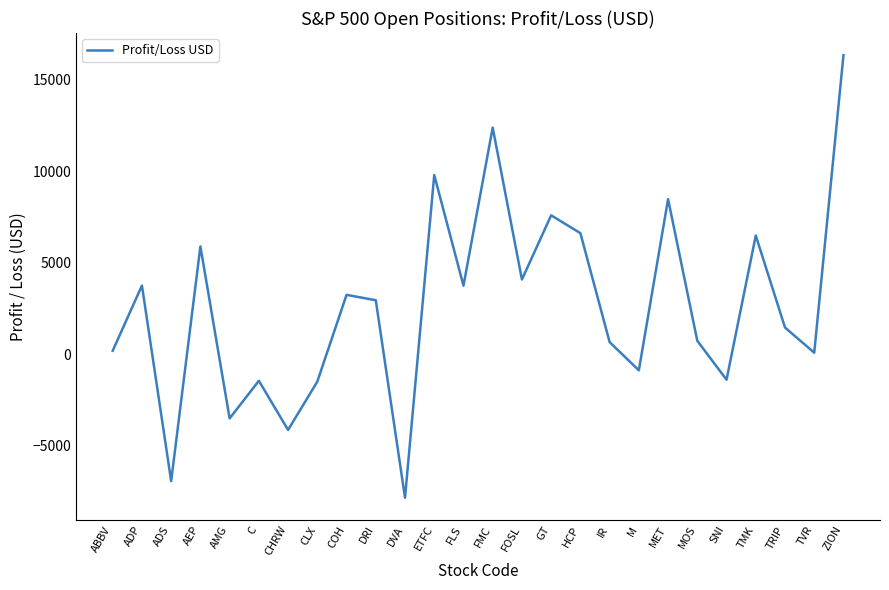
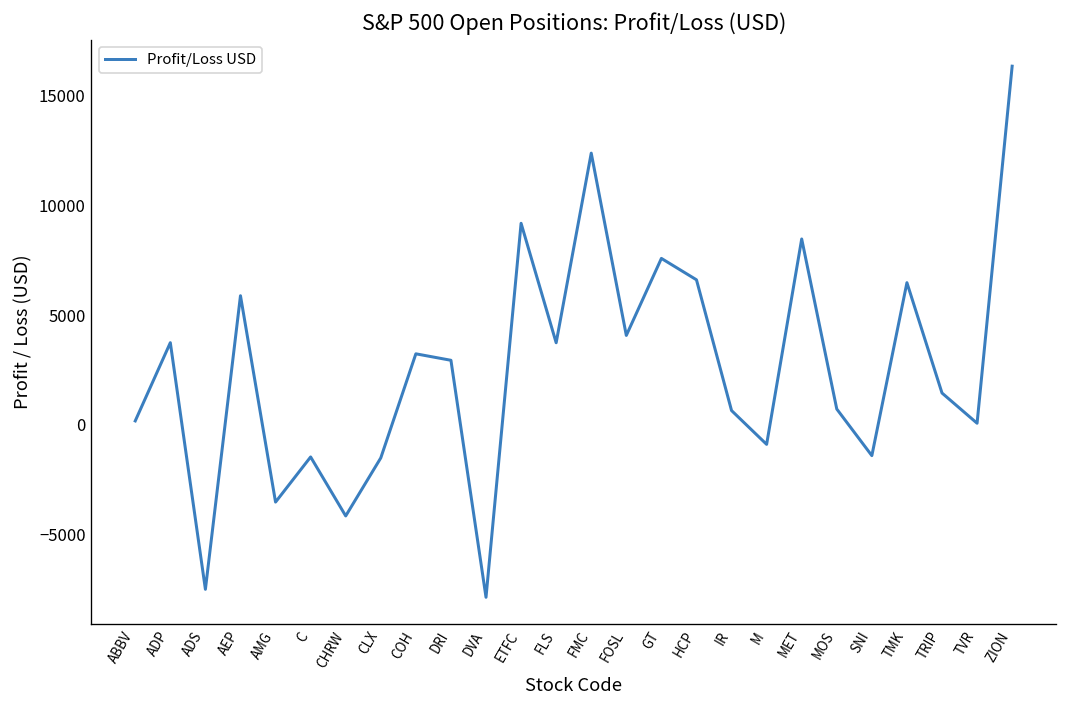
ADS: -6900 -> -7500
ETFC: 9800 -> 9200
